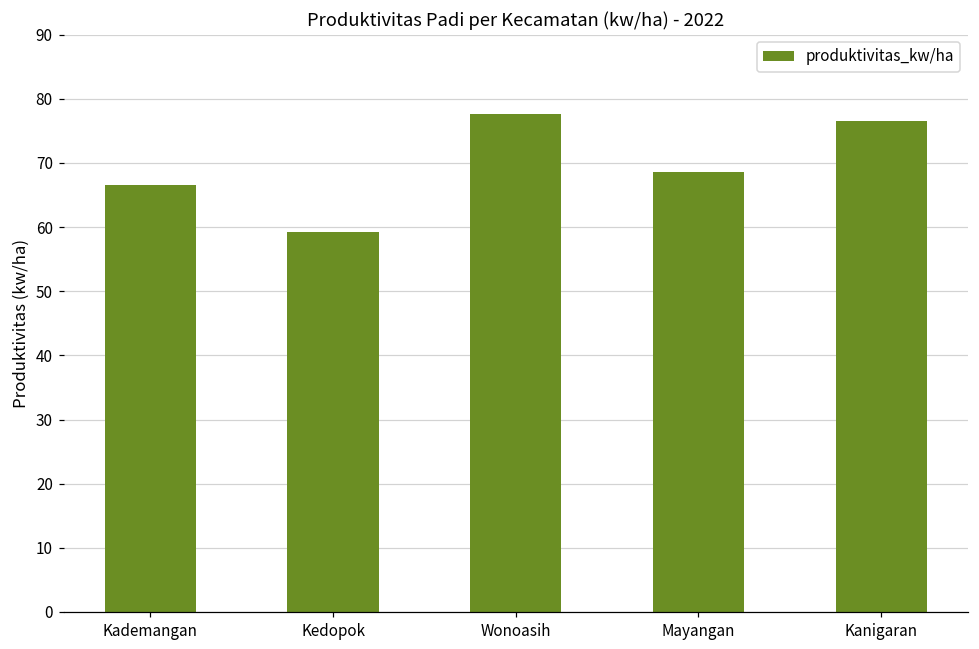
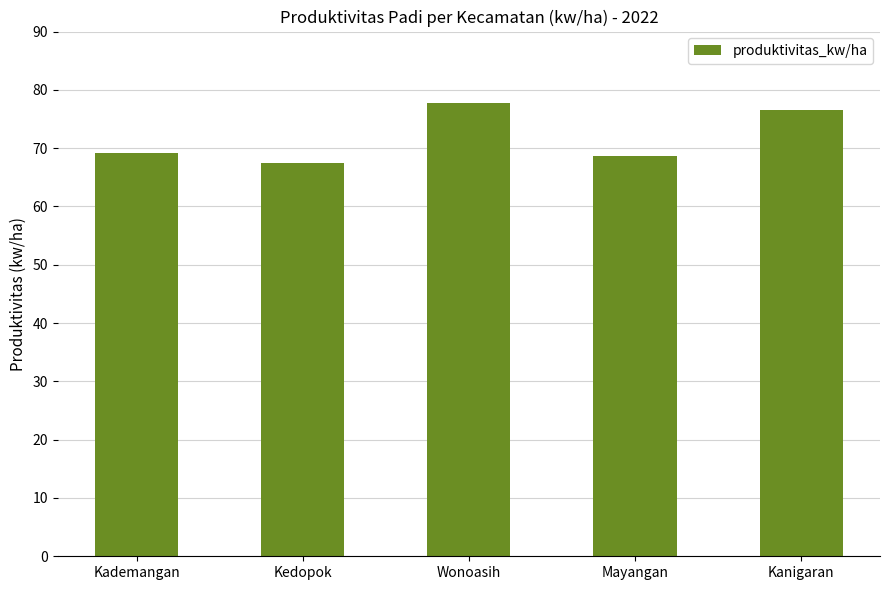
Kademangan: 67 -> 69
Kedopok: 59 -> 67
